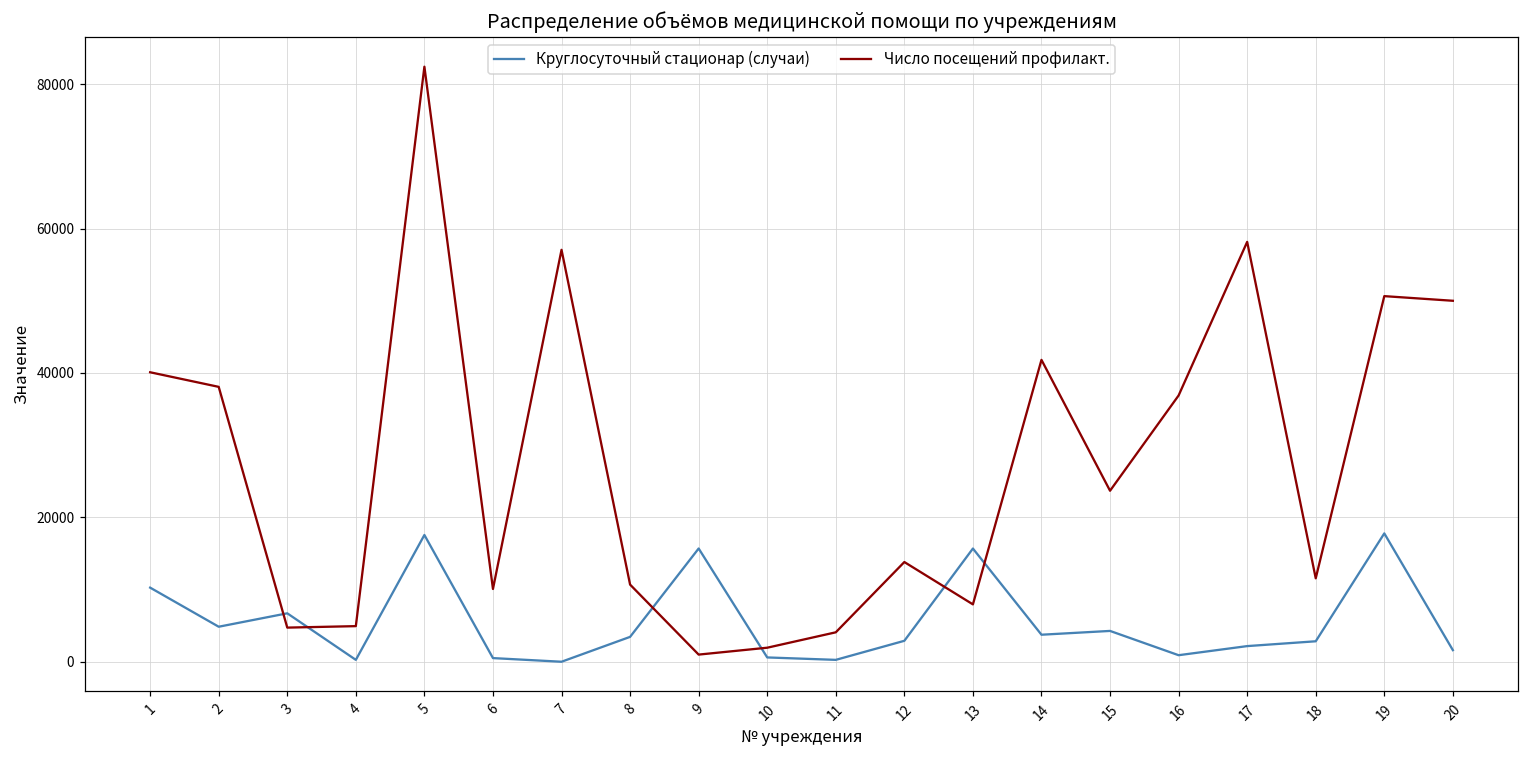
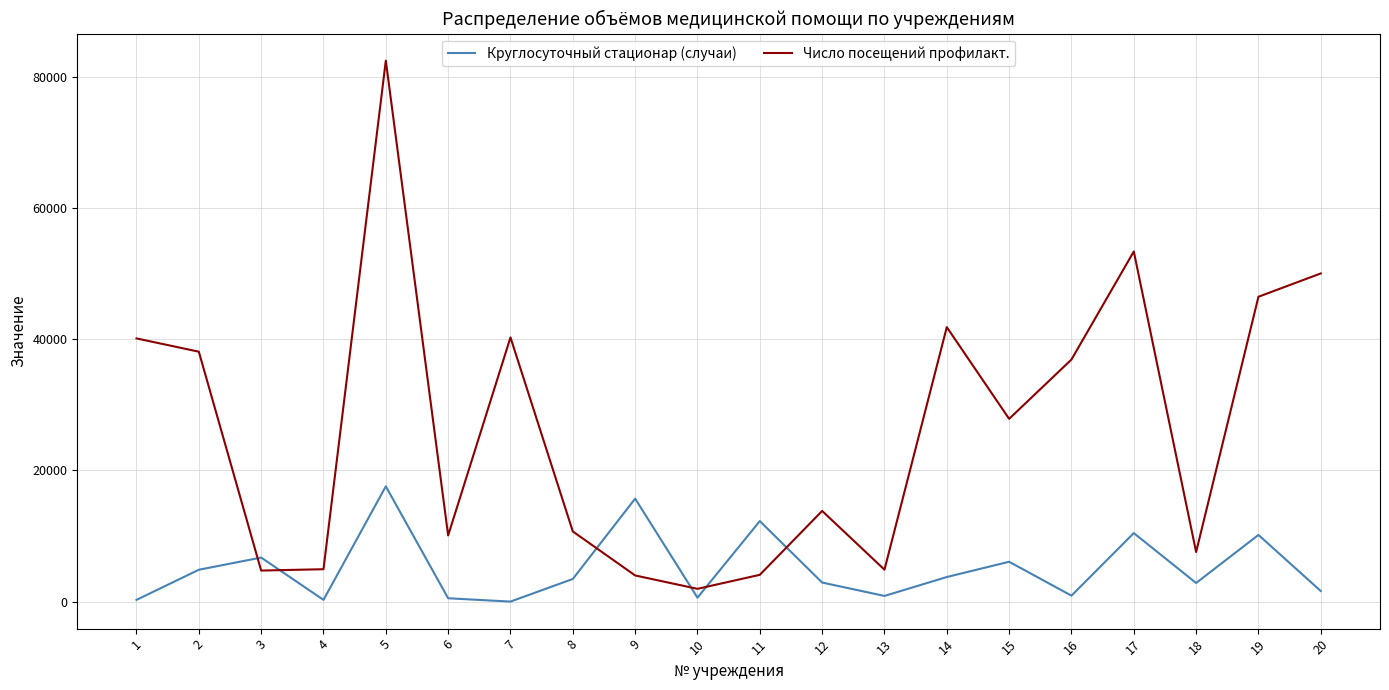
Круглосуточный стационар (случаи), 1: 10000 -> 0
Число посещений профилакт., 7: 57000 -> 40000
Число посещений профилакт., 9: 1000 -> 4000
Круглосуточный стационар (случаи), 11: 0 -> 12000
Круглосуточный стационар (случаи), 13: 16000 -> 1000
Число посещений профилакт., 13: 8000 -> 5000
Круглосуточный стационар (случаи), 15: 4000 -> 6000
Число посещений профилакт., 15: 24000 -> 28000
Круглосуточный стационар (случаи), 17: 2000 -> 10000
Число посещений профилакт., 17: 58000 -> 53000
Число посещений профилакт., 18: 12000 -> 8000
Круглосуточный стационар (случаи), 19: 18000 -> 10000
Число посещений профилакт., 19: 51000 -> 46000
